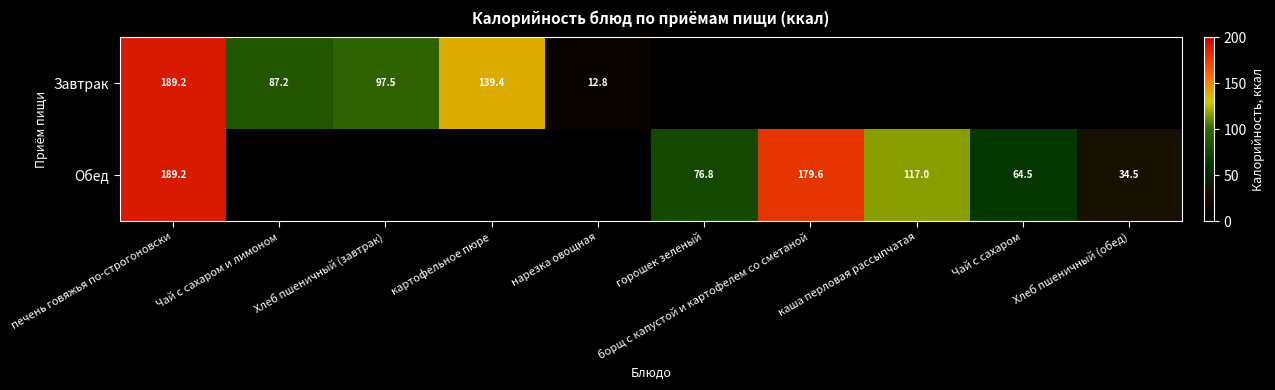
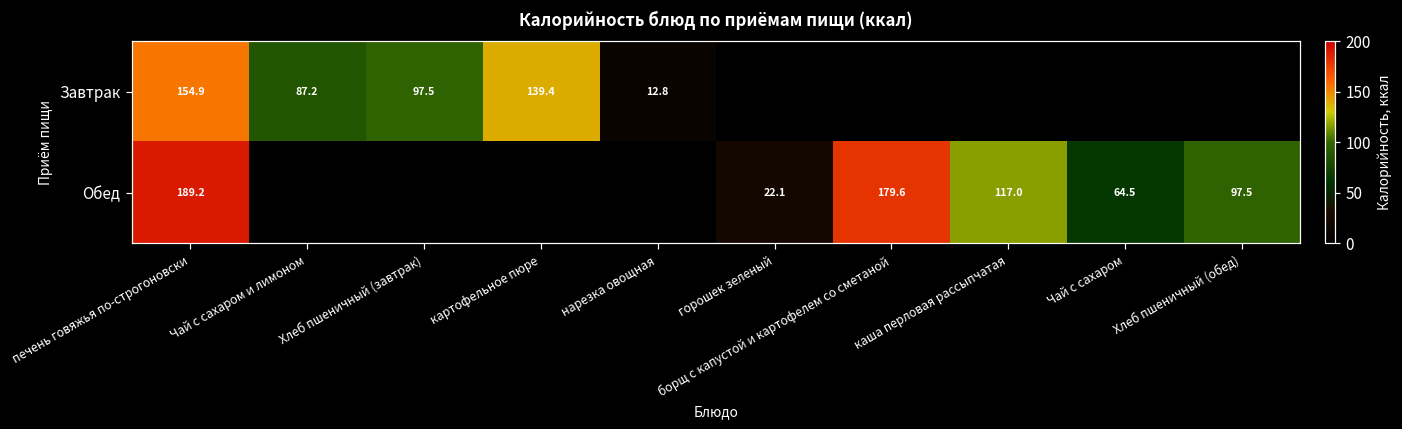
Завтрак, печень говяжья по-строгоновски: 189.2 -> 154.9
Обед, горошек зеленый: 76.8 -> 22.1
Обед, Хлеб пшеничный (обед): 34.5 -> 97.5
